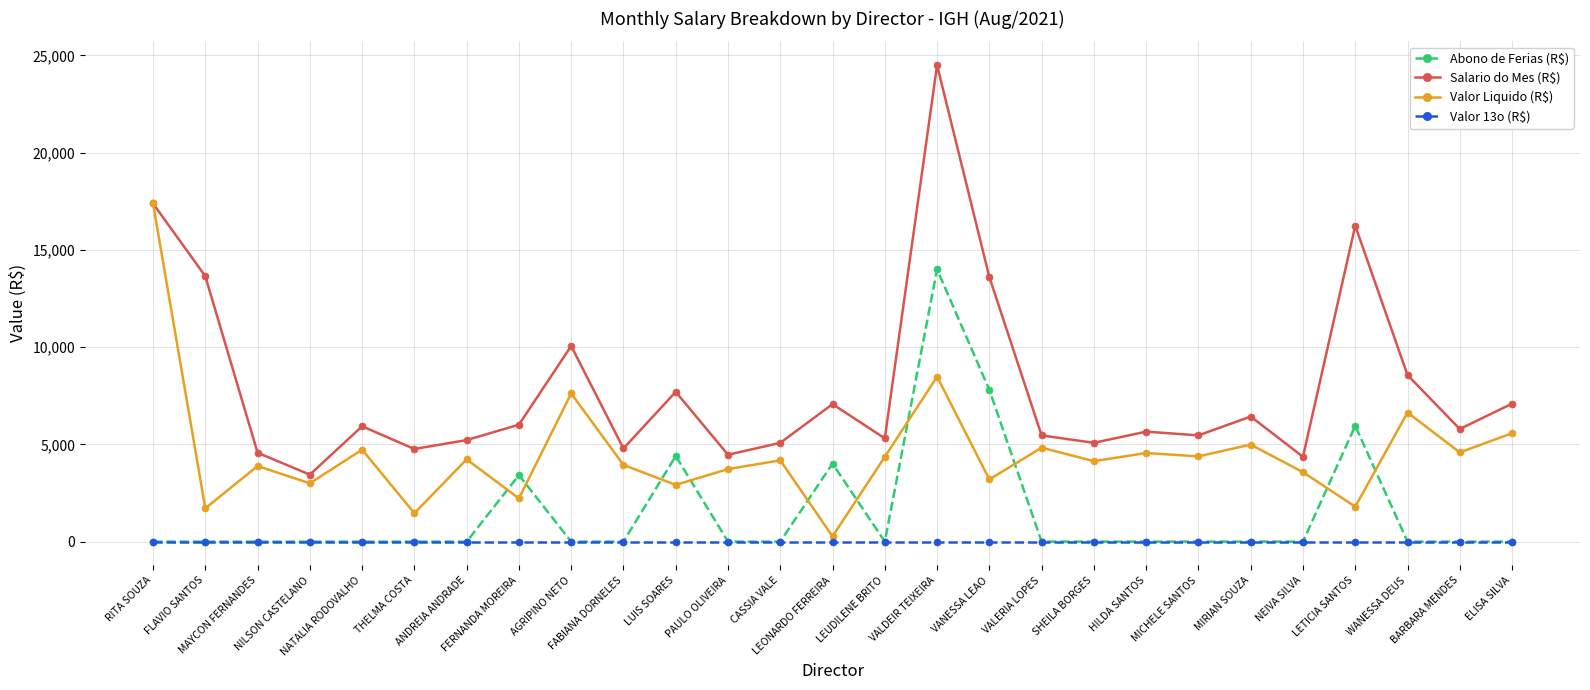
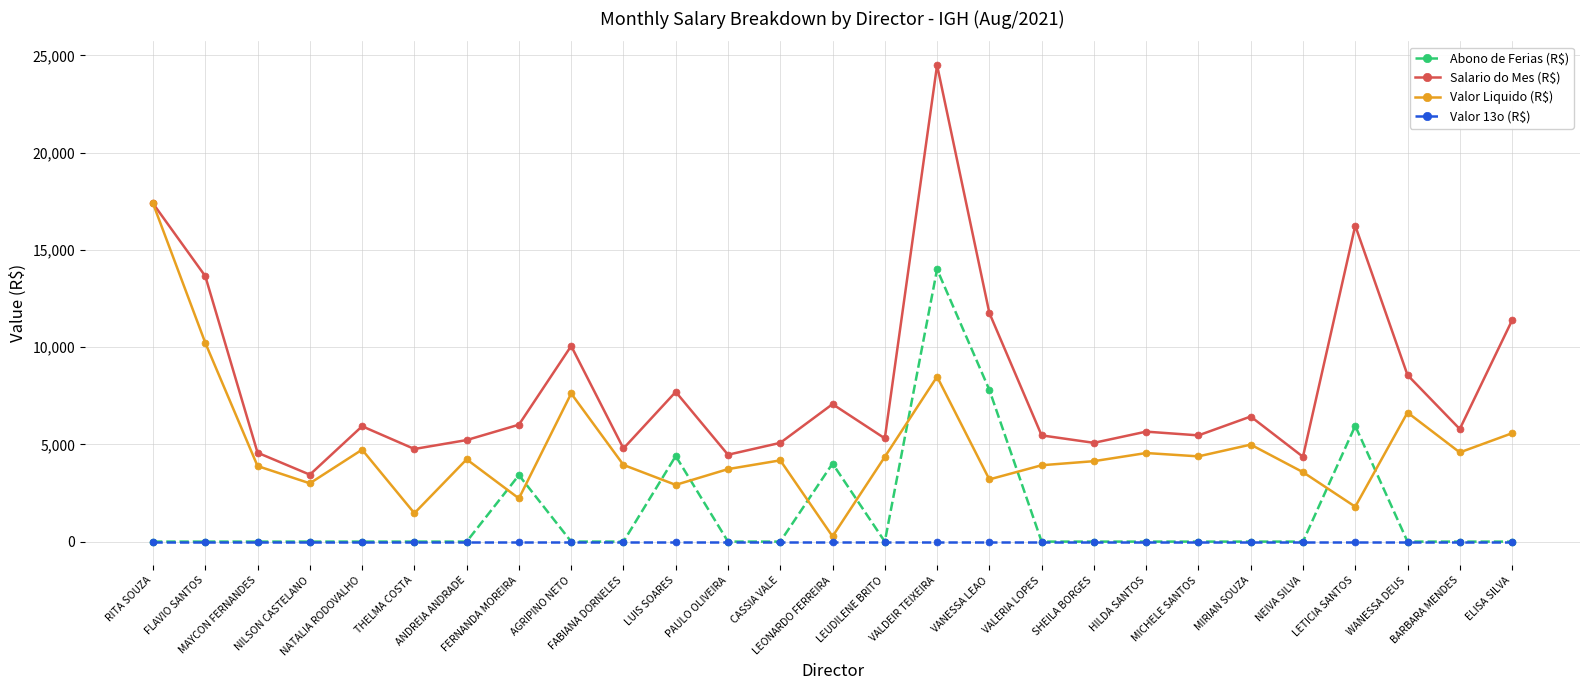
Valor Liquido (R$), FLAVIO SANTOS: 1,700 -> 10,200
Salario do Mes (R$), VANESSA LEAO: 13,600 -> 11,800
Valor Liquido (R$), VALERIA LOPES: 4,800 -> 3,900
Salario do Mes (R$), ELISA SILVA: 7,100 -> 11,400
